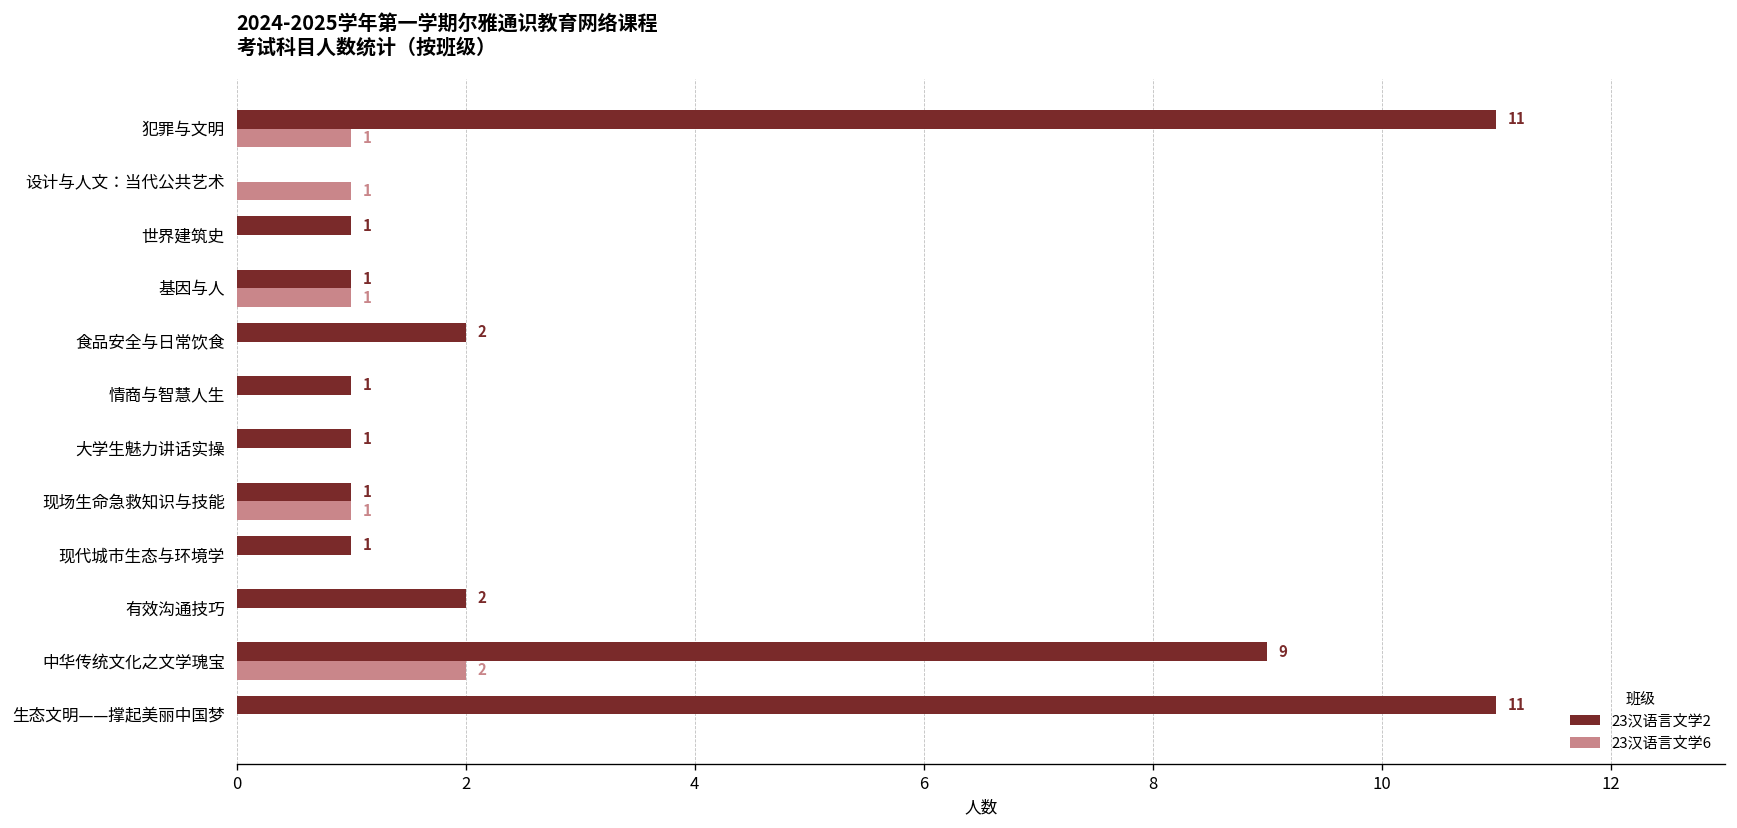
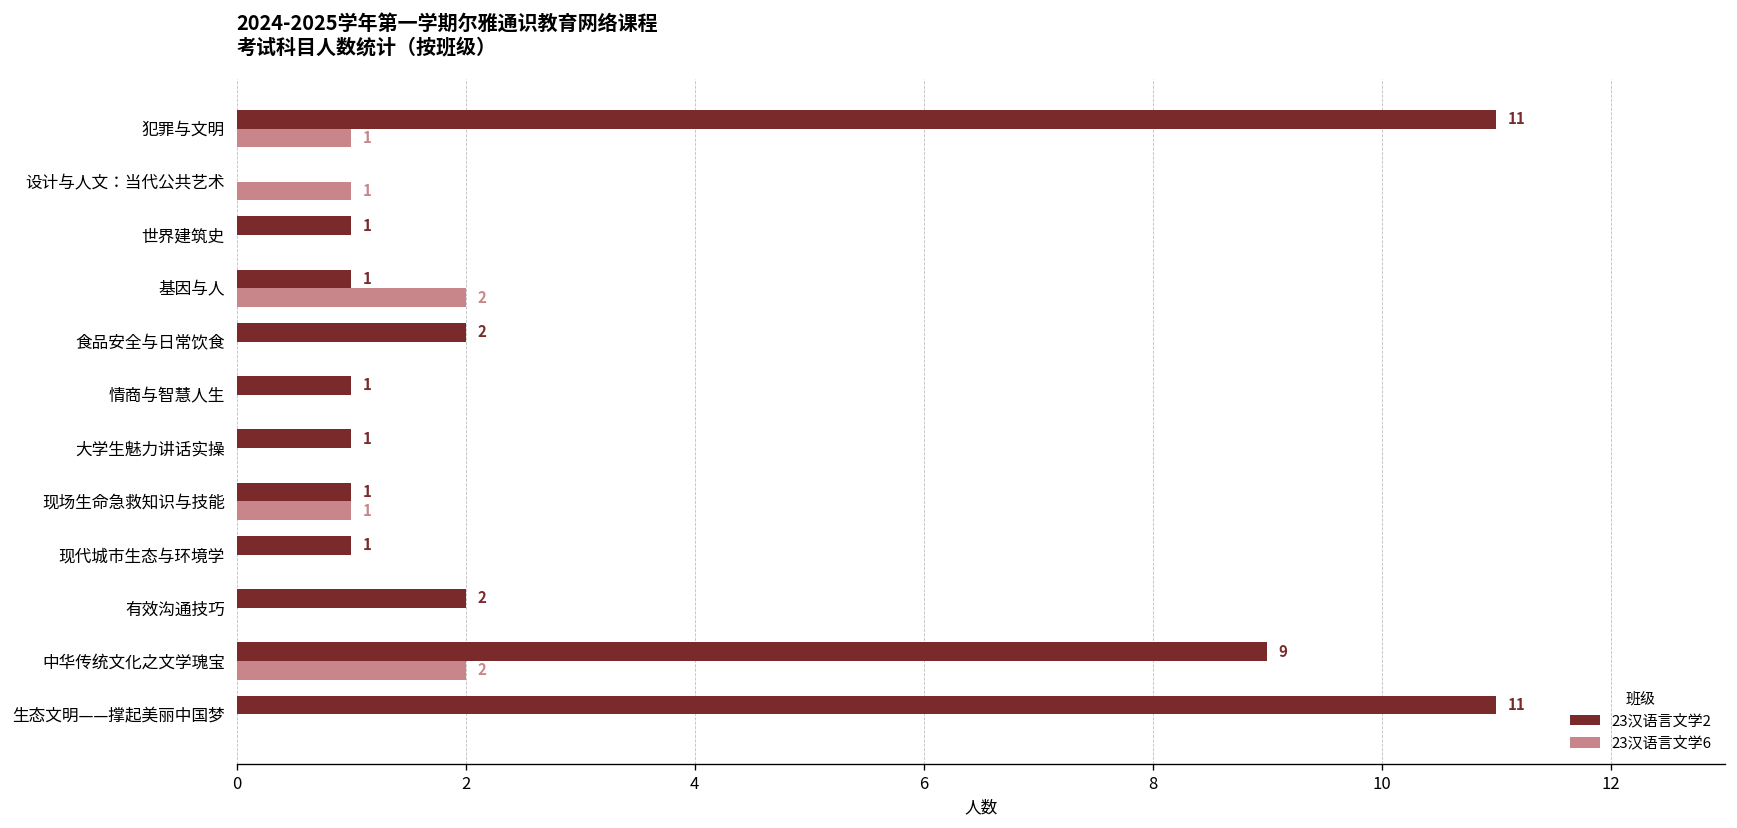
23汉语言文学6, 基因与人: 1 -> 2
